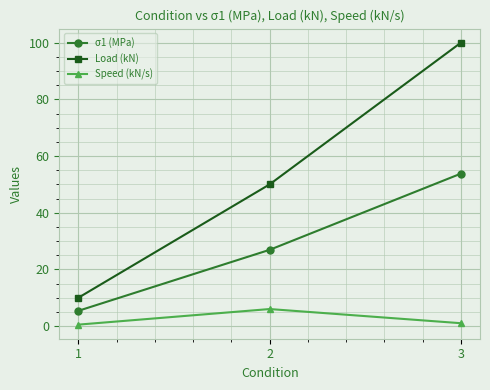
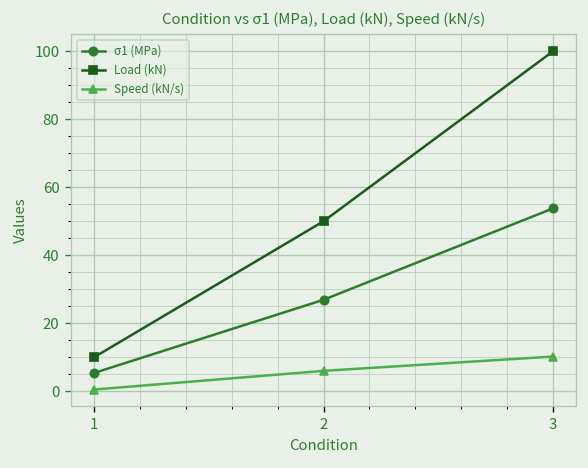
Speed (kN/s), 3: 1 -> 10
